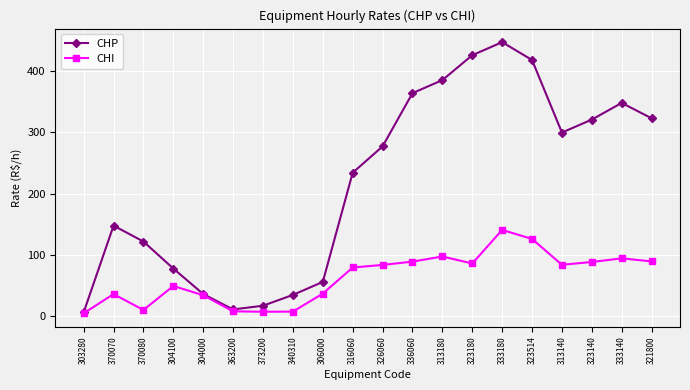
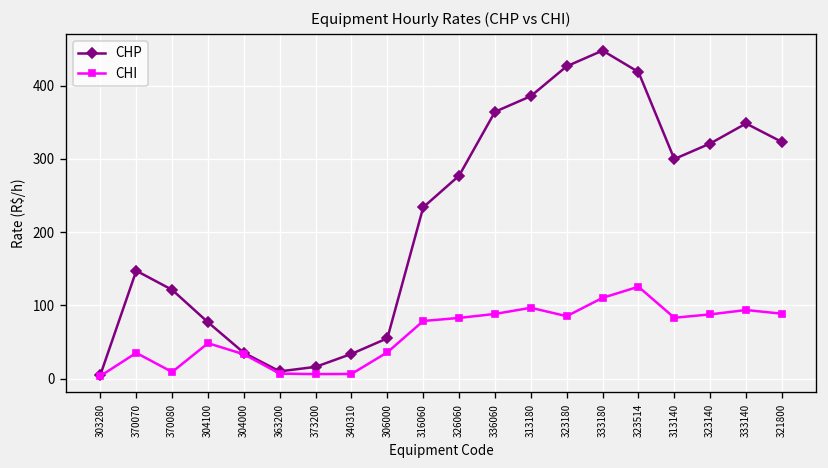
CHI, 333180: 140 -> 110
